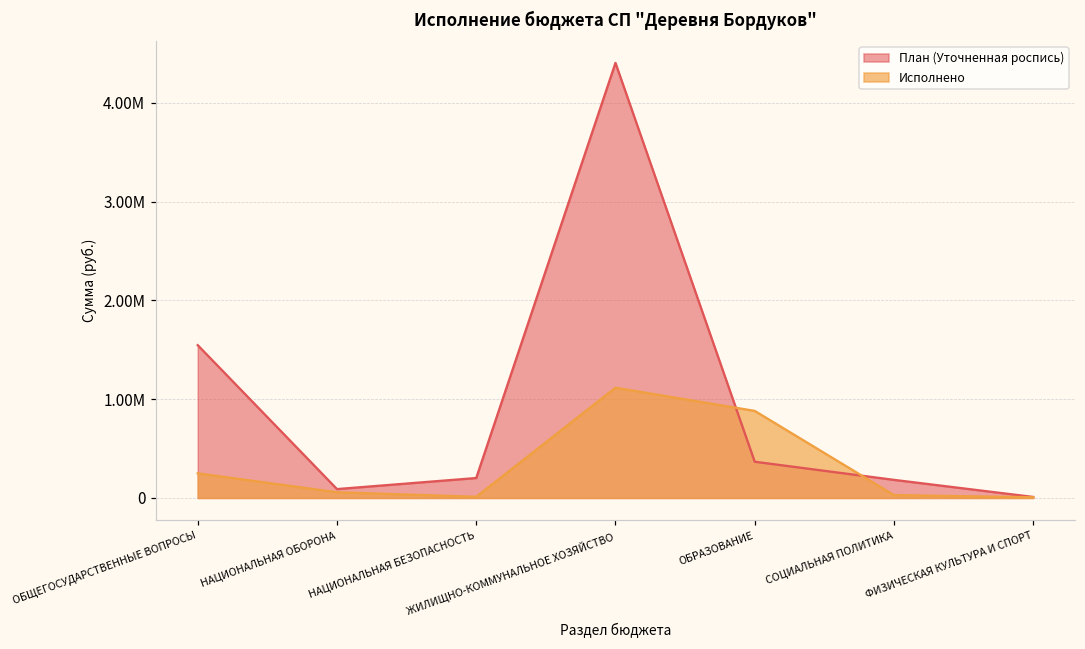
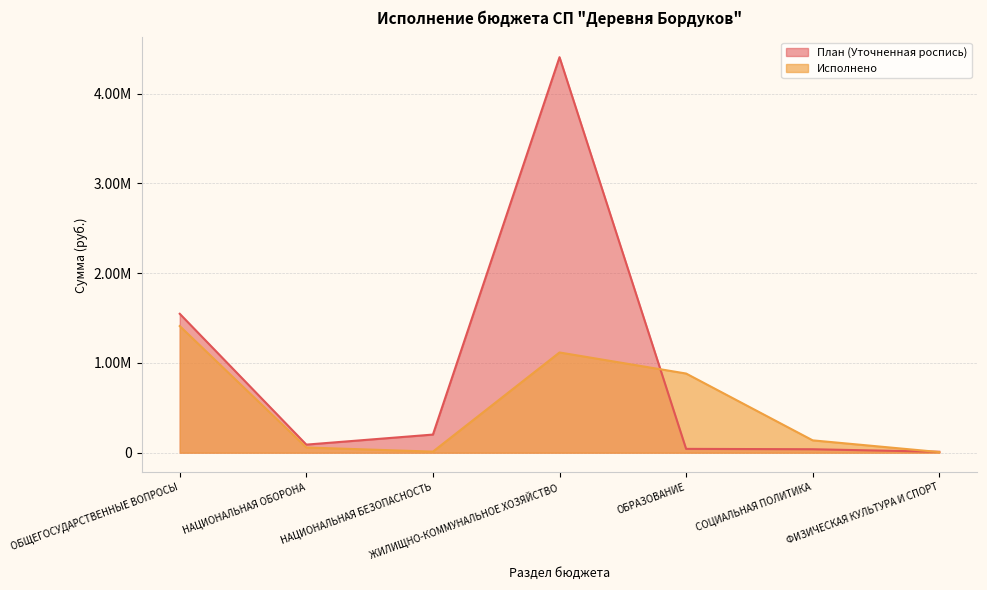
Исполнено, ОБЩЕГОСУДАРСТВЕННЫЕ ВОПРОСЫ: 200000 -> 1400000
План (Уточненная роспись), ОБРАЗОВАНИЕ: 400000 -> 0
План (Уточненная роспись), СОЦИАЛЬНАЯ ПОЛИТИКА: 200000 -> 0
Исполнено, СОЦИАЛЬНАЯ ПОЛИТИКА: 0 -> 100000
